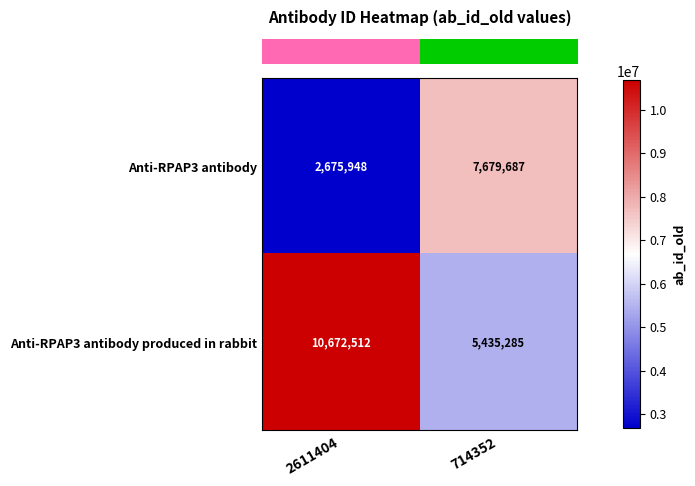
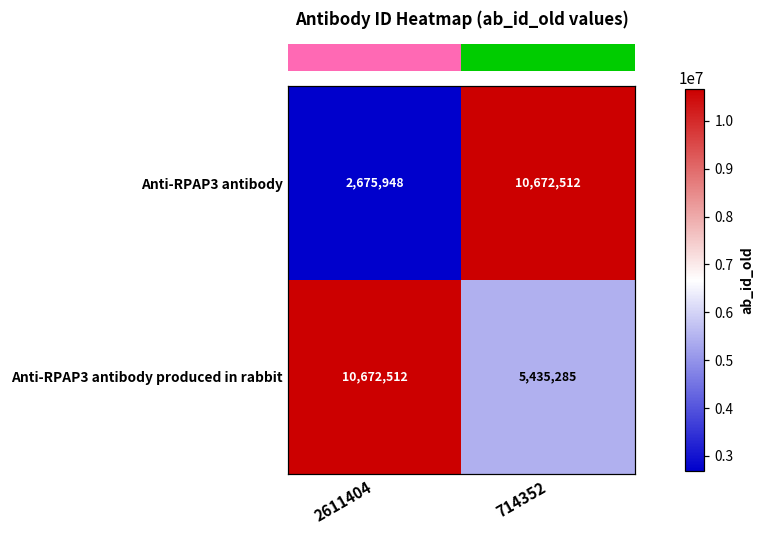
Anti-RPAP3 antibody, 714352: 7,679,687 -> 10,672,512
